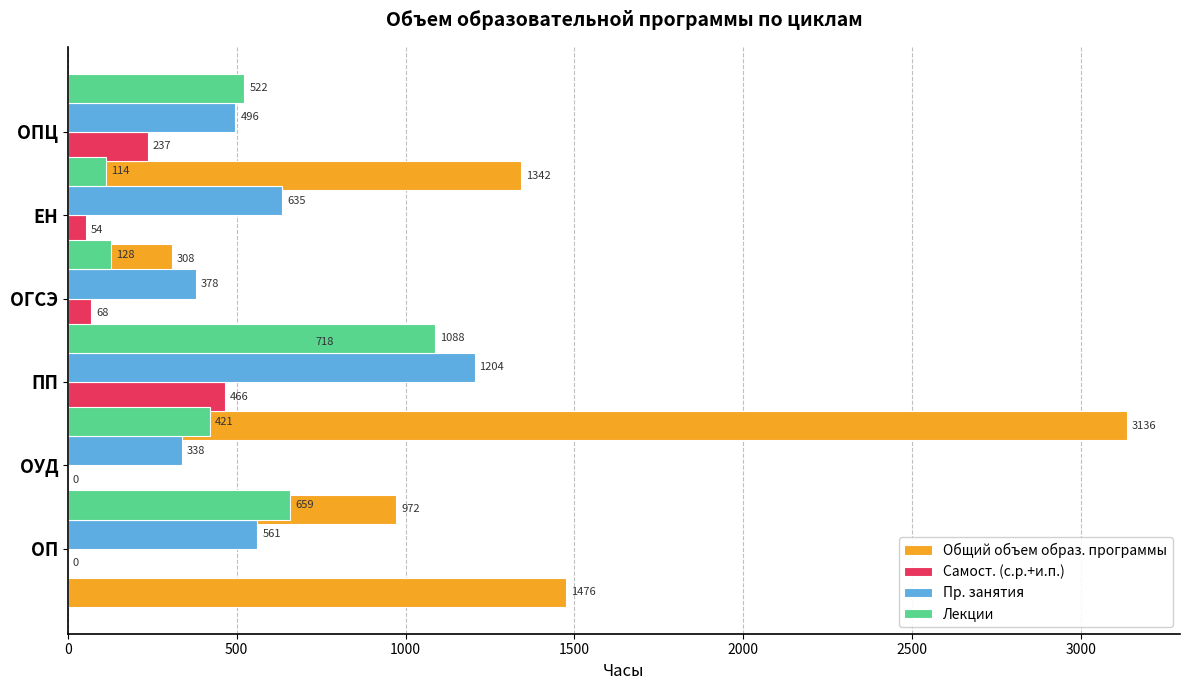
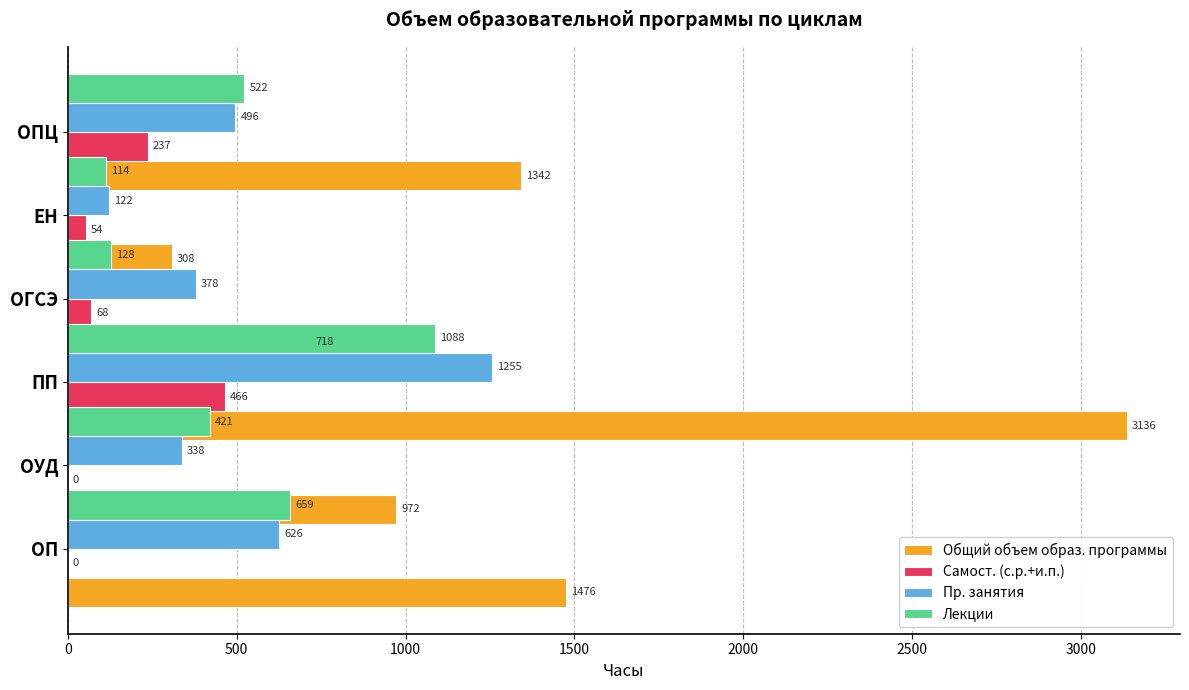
Пр. занятия, ЕН: 635 -> 122
Пр. занятия, ПП: 1204 -> 1255
Пр. занятия, ОП: 561 -> 626
